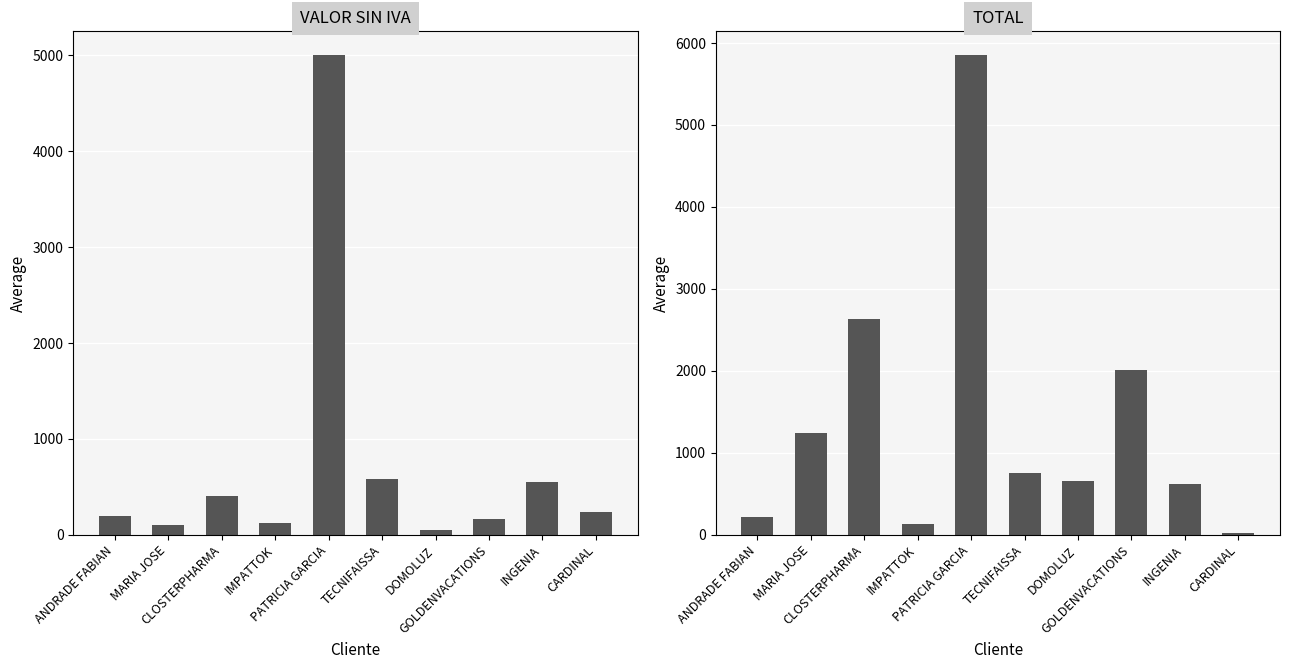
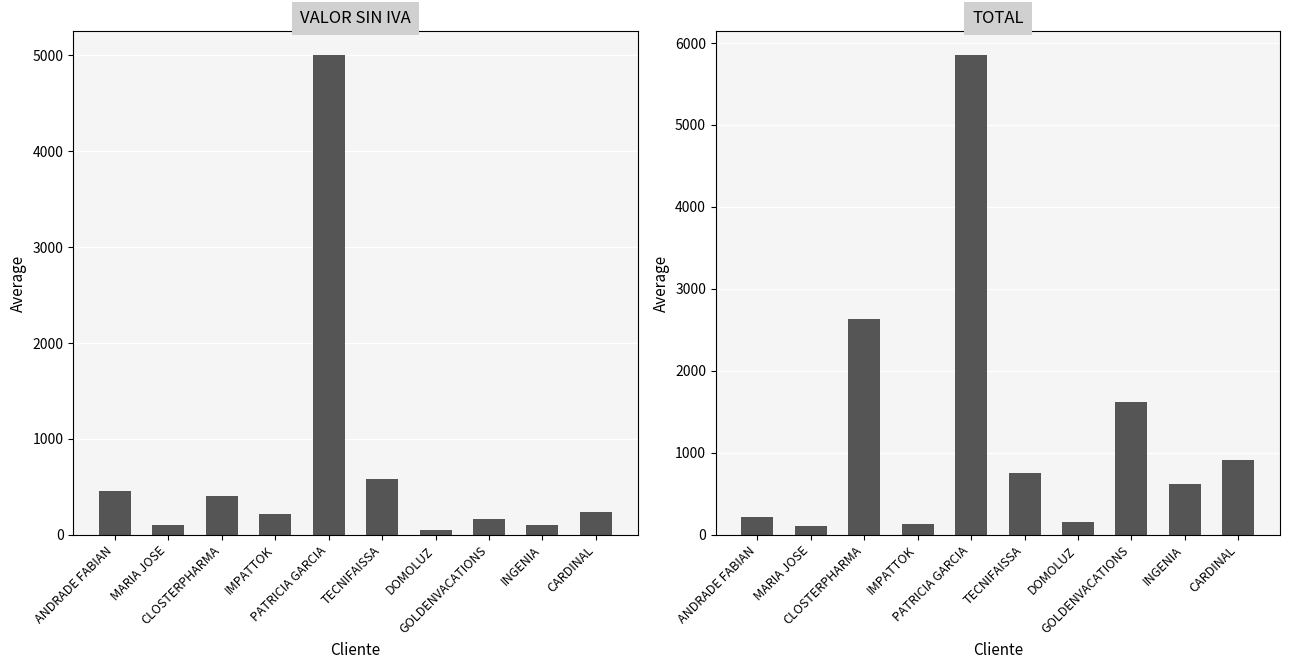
VALOR SIN IVA, ANDRADE FABIAN: 200 -> 500
VALOR SIN IVA, IMPATTOK: 100 -> 200
VALOR SIN IVA, INGENIA: 600 -> 100
TOTAL, MARIA JOSE: 1200 -> 100
TOTAL, DOMOLUZ: 700 -> 200
TOTAL, GOLDENVACATIONS: 2000 -> 1600
TOTAL, CARDINAL: 0 -> 900
